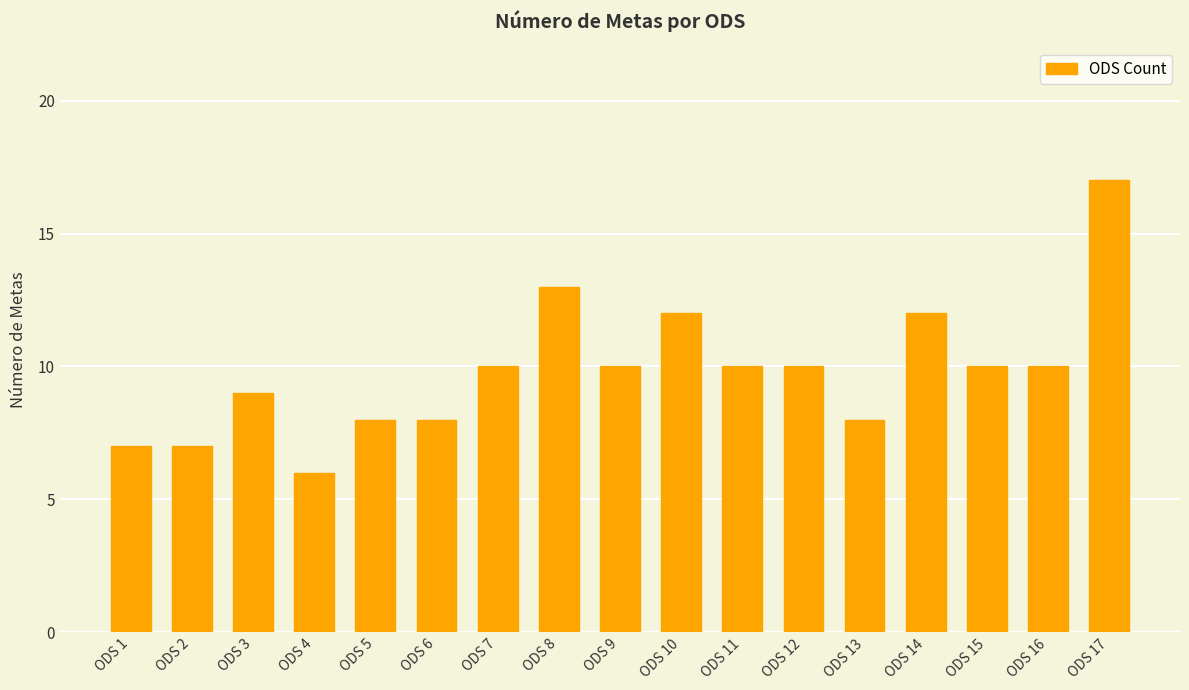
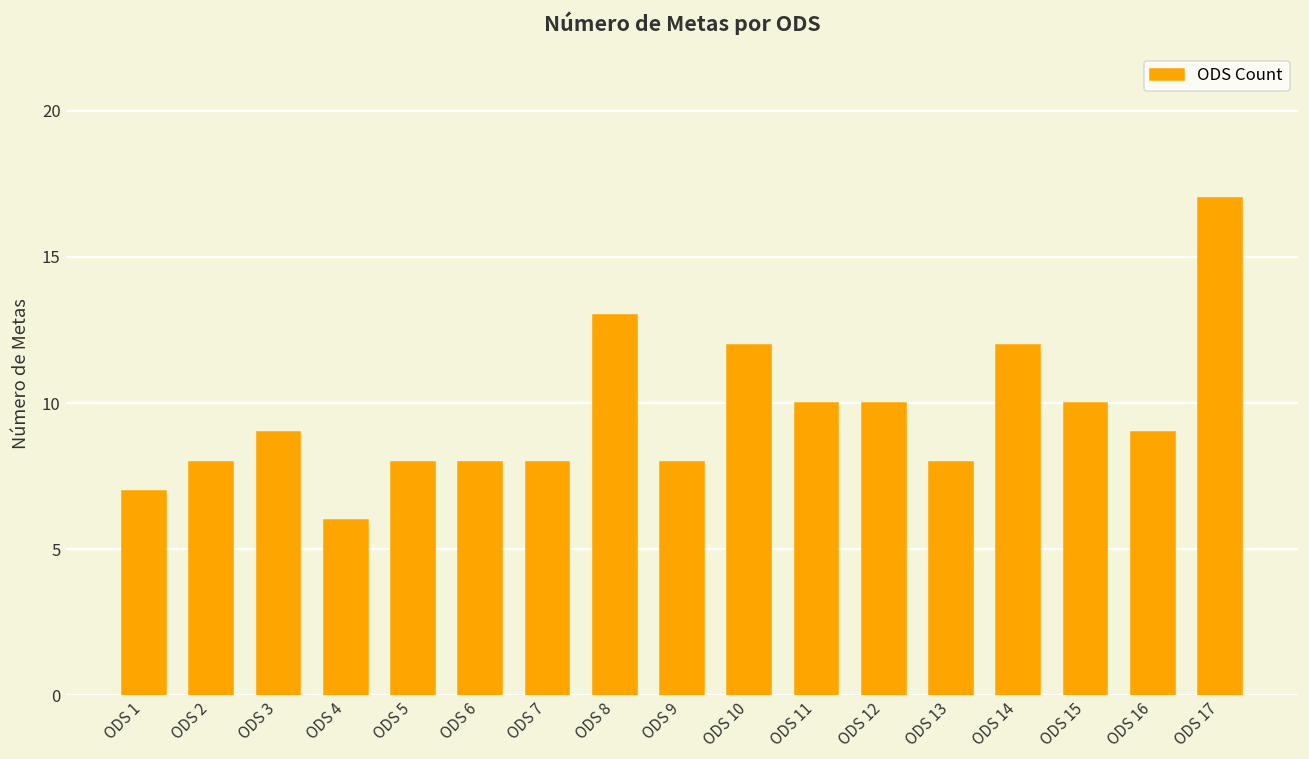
ODS 2: 7 -> 8
ODS 7: 10 -> 8
ODS 9: 10 -> 8
ODS 16: 10 -> 9
